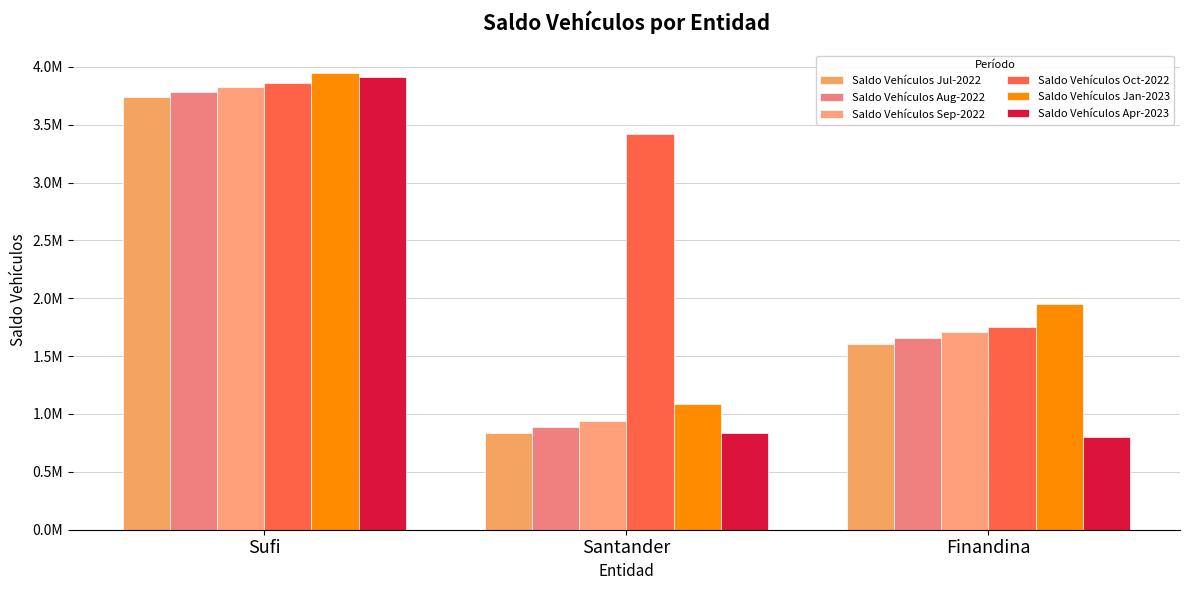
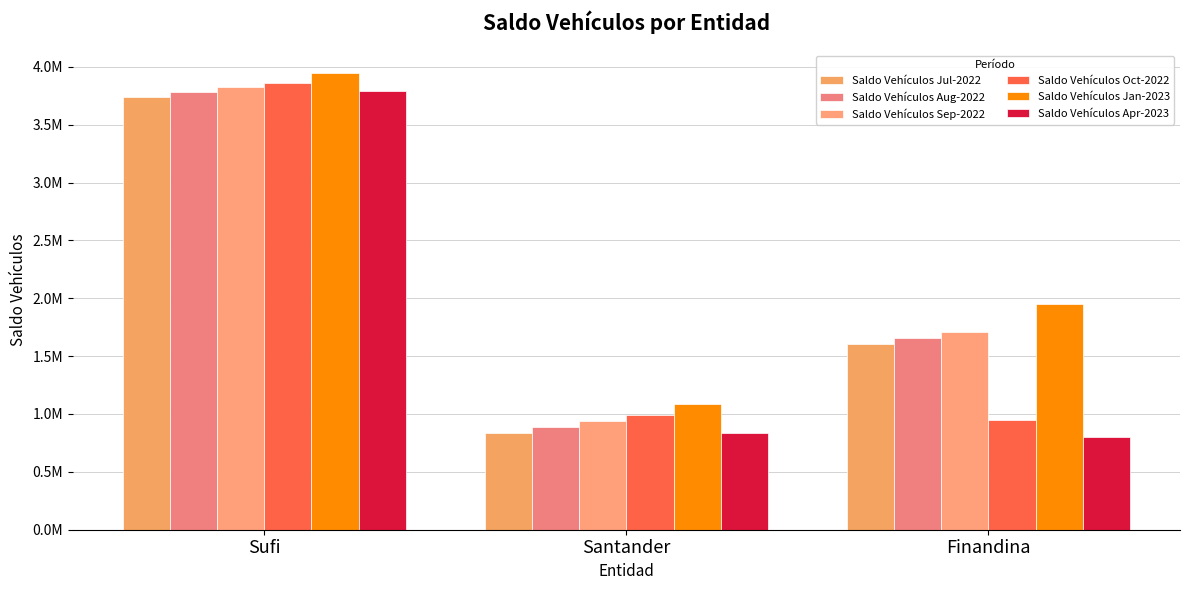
Saldo Vehículos Apr-2023, Sufi: 3910000 -> 3790000
Saldo Vehículos Oct-2022, Santander: 3420000 -> 990000
Saldo Vehículos Oct-2022, Finandina: 1750000 -> 950000
